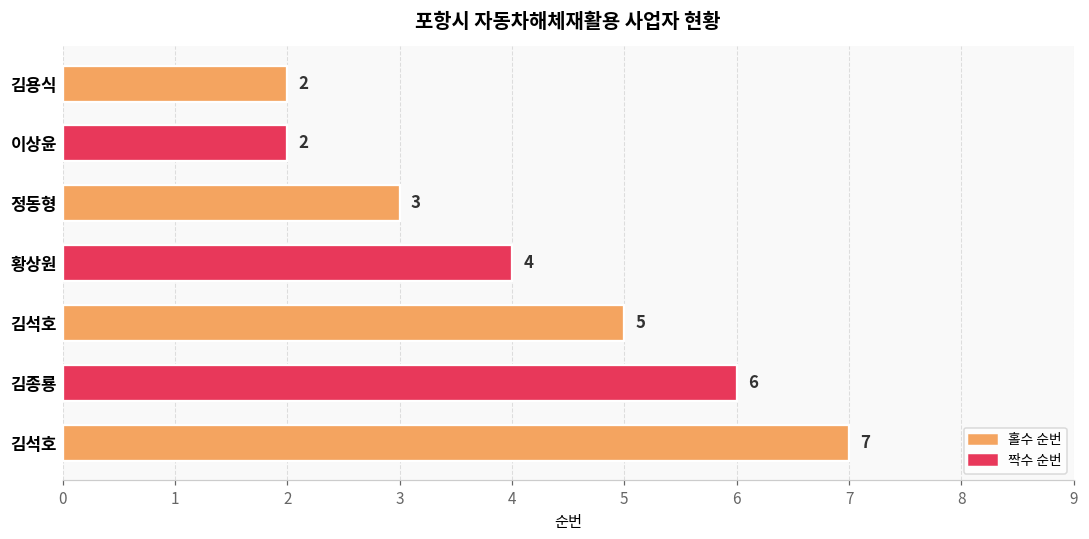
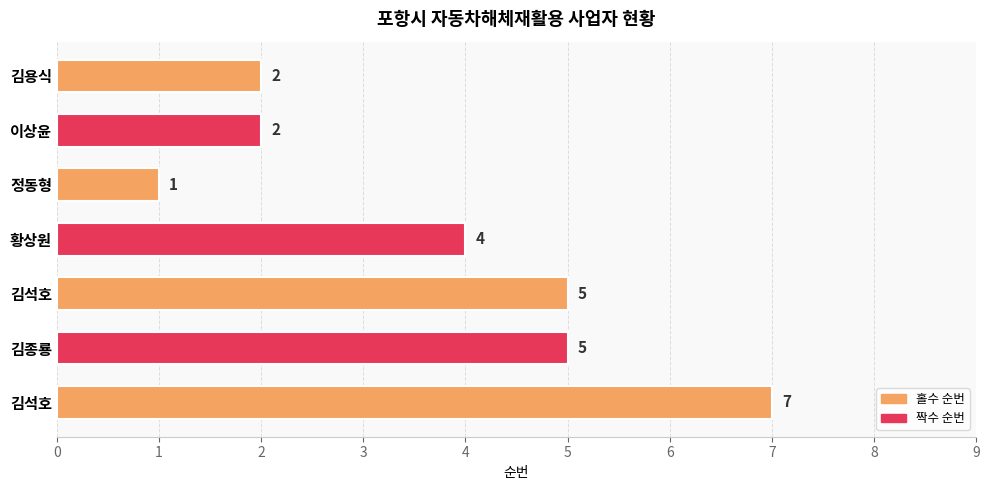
정동형: 3 -> 1
김종룡: 6 -> 5
